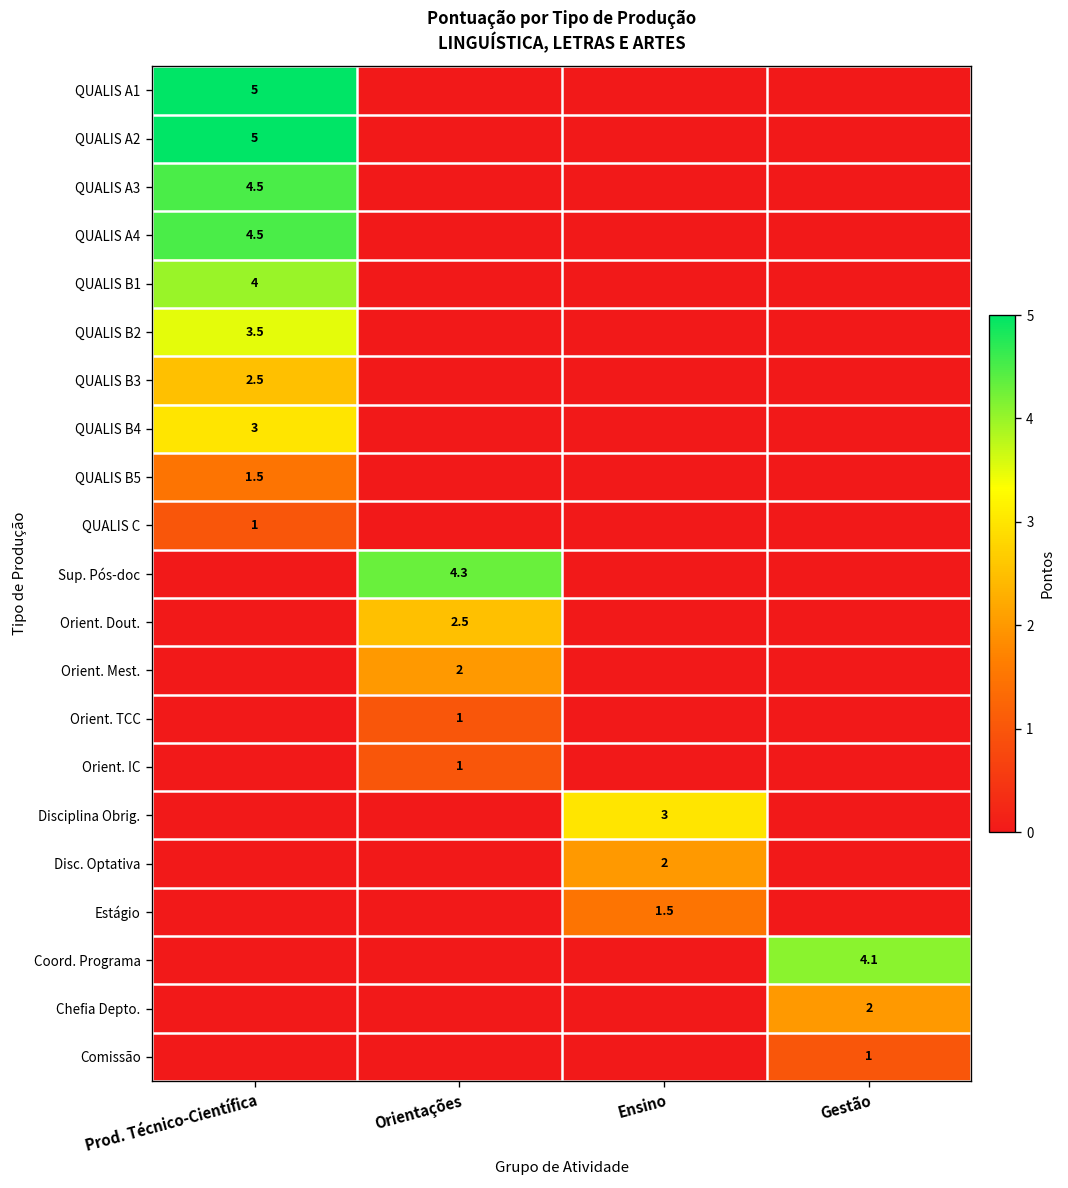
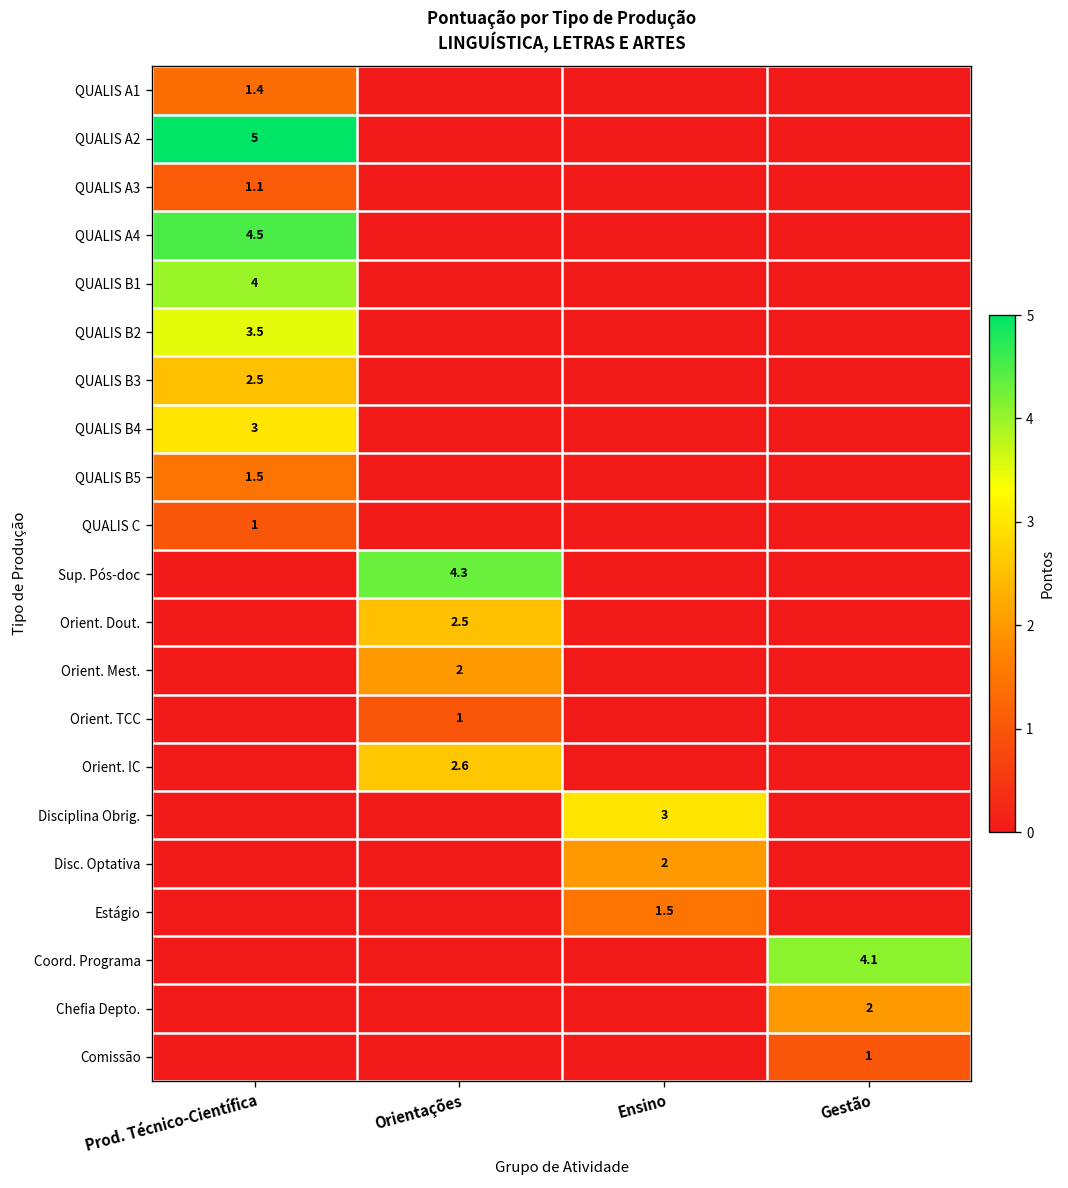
QUALIS A1, Prod. Técnico-Científica: 5 -> 1.4
QUALIS A3, Prod. Técnico-Científica: 4.5 -> 1.1
Orient. IC, Orientações: 1 -> 2.6
